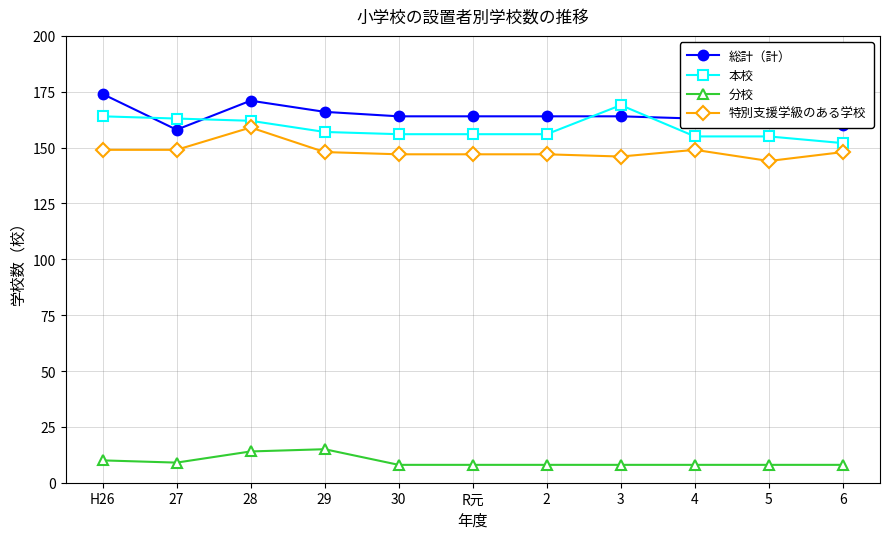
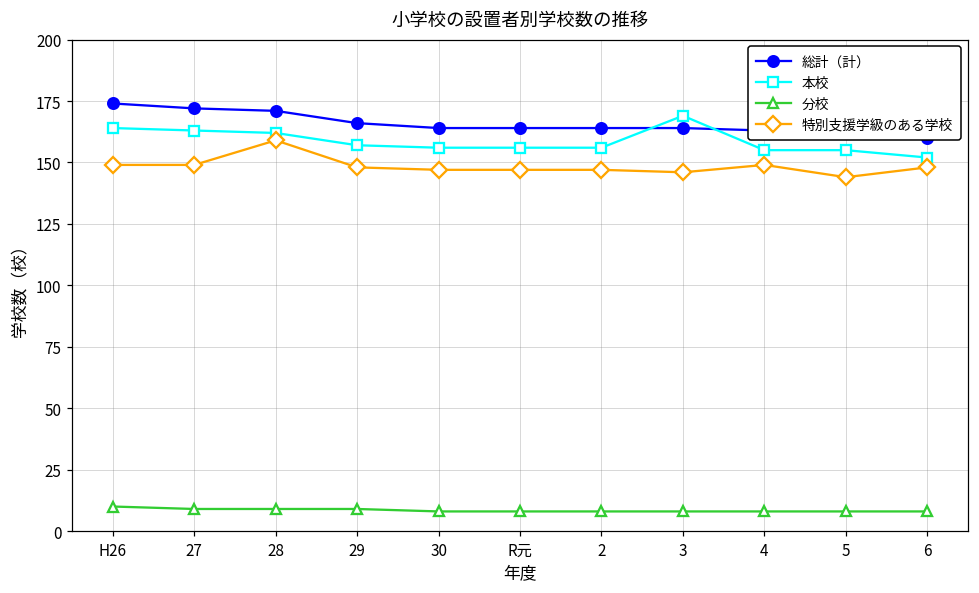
総計（計）, 27: 158 -> 172
分校, 28: 14 -> 9
分校, 29: 15 -> 9
